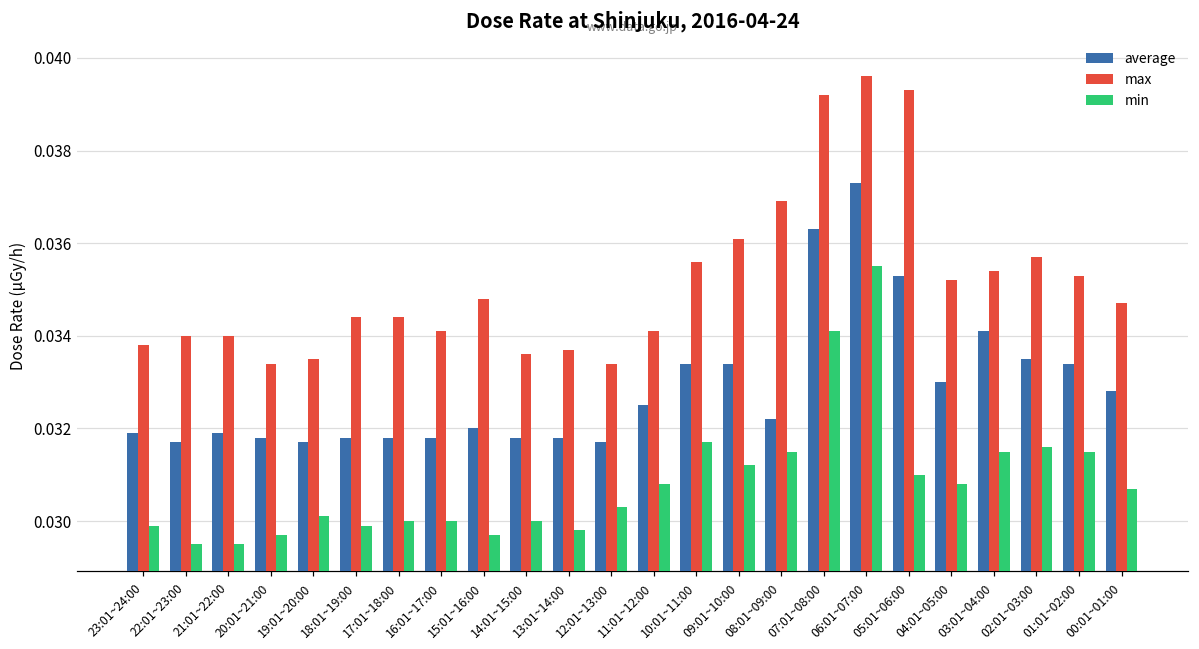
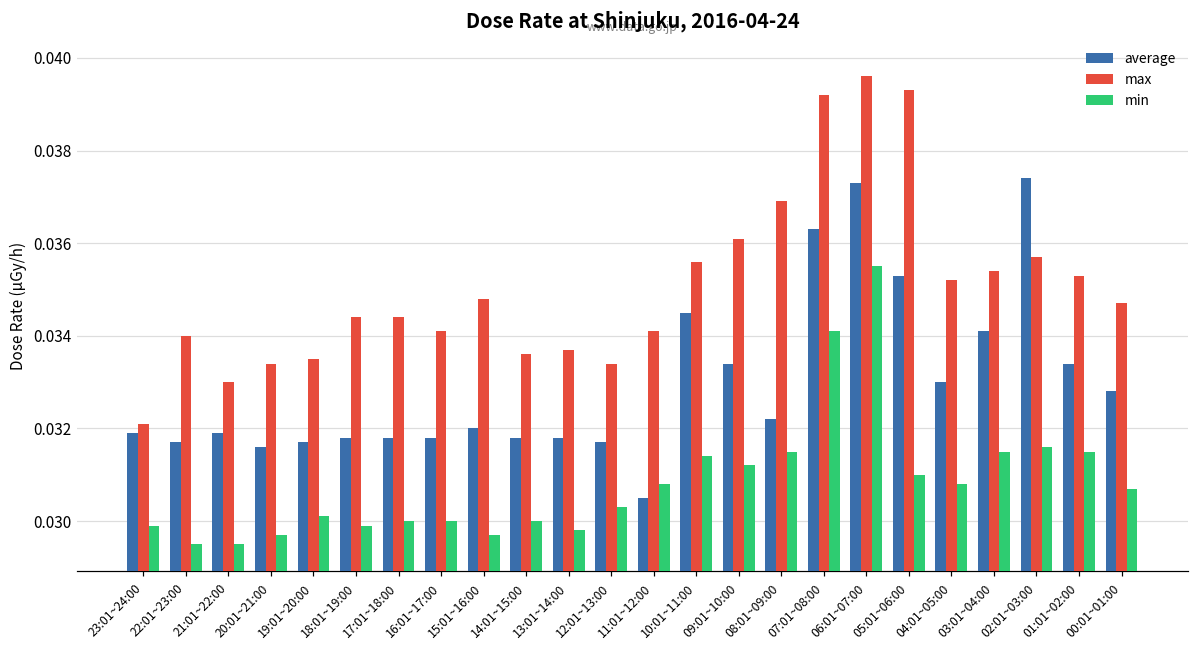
max, 23:01~24:00: 0.0338 -> 0.0321
max, 21:01~22:00: 0.034 -> 0.033
average, 20:01~21:00: 0.0318 -> 0.0316
average, 11:01~12:00: 0.0325 -> 0.0305
average, 10:01~11:00: 0.0334 -> 0.0345
min, 10:01~11:00: 0.0317 -> 0.0314
average, 02:01~03:00: 0.0335 -> 0.0374
